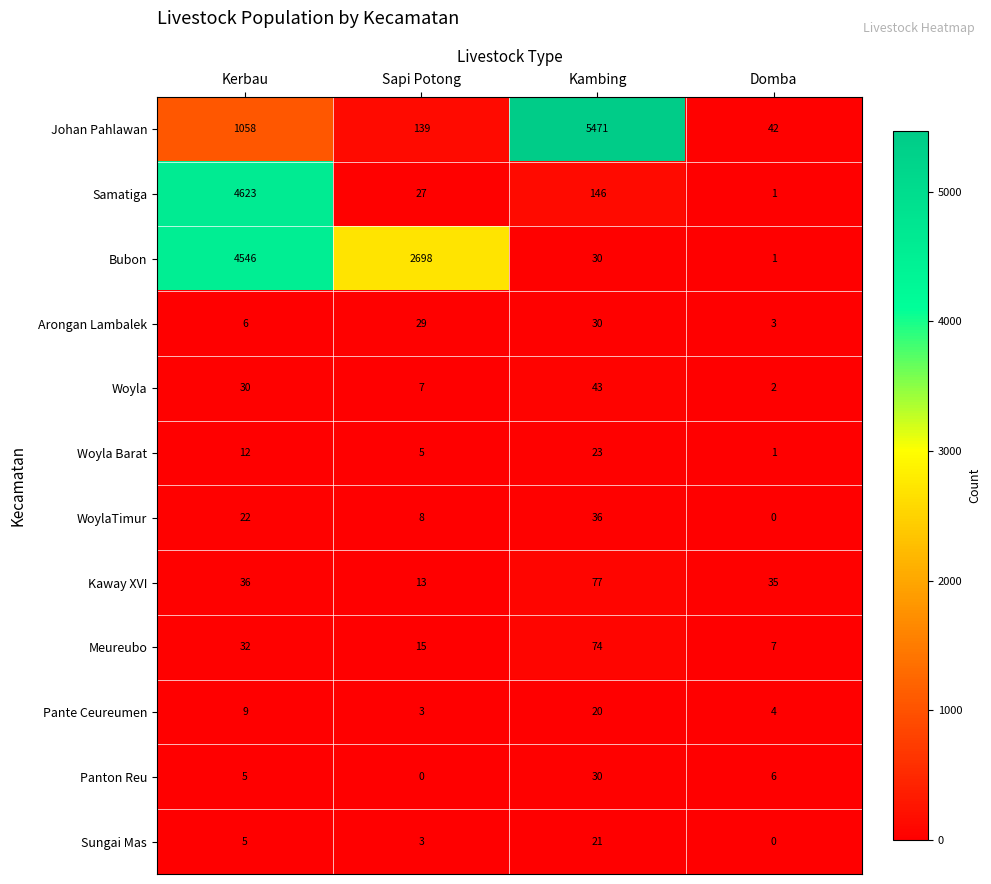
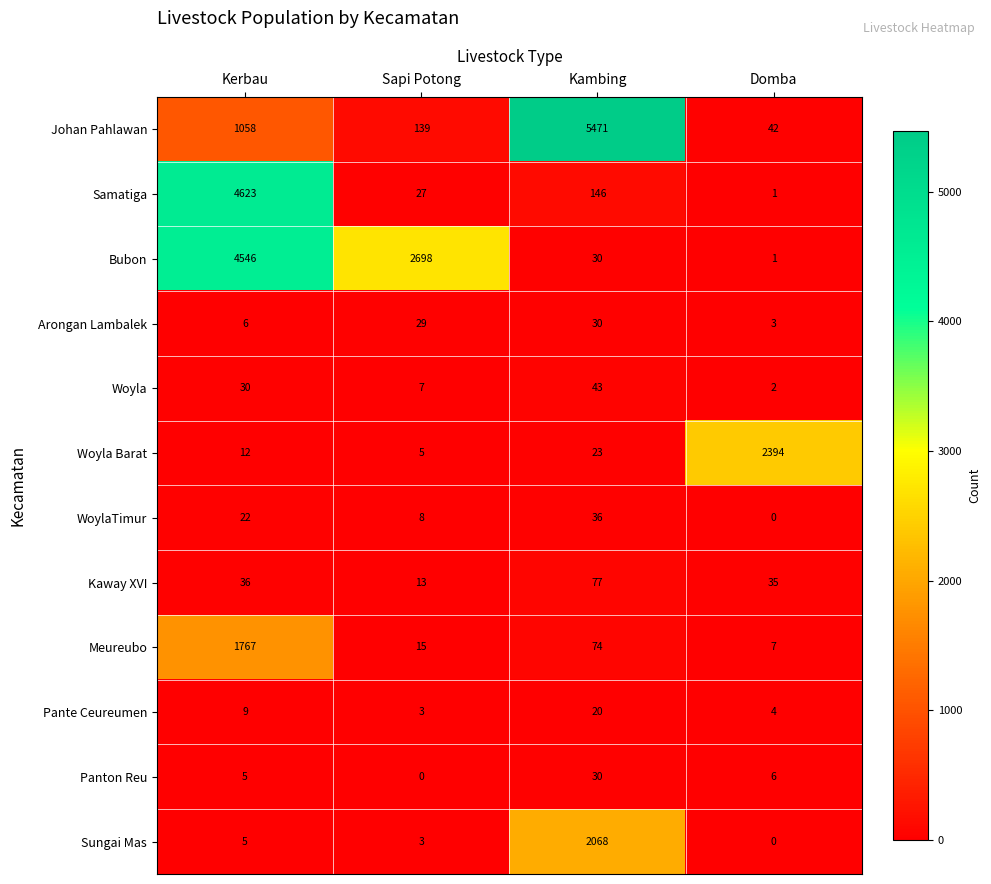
Woyla Barat, Domba: 1 -> 2394
Meureubo, Kerbau: 32 -> 1767
Sungai Mas, Kambing: 21 -> 2068
